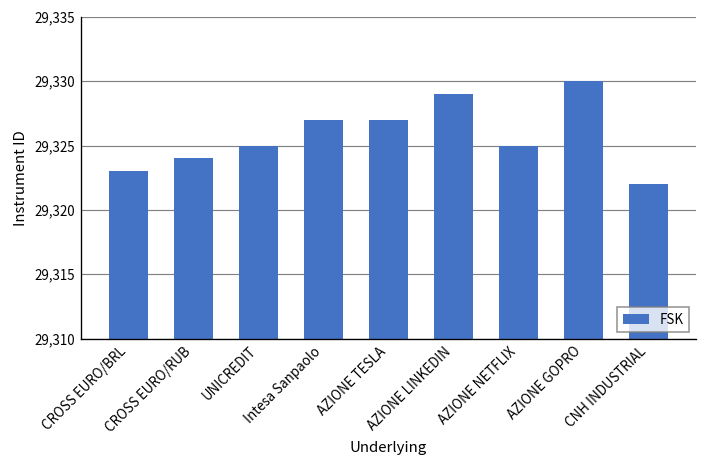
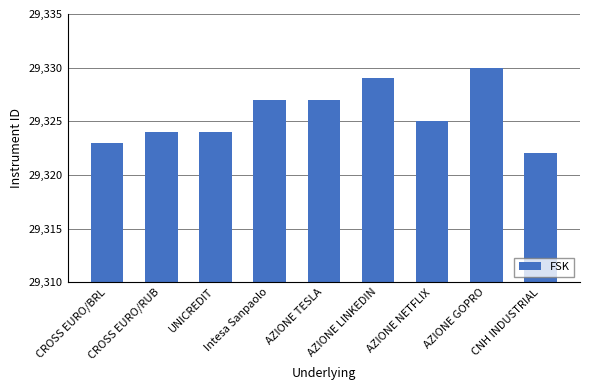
UNICREDIT: 29,325 -> 29,324
